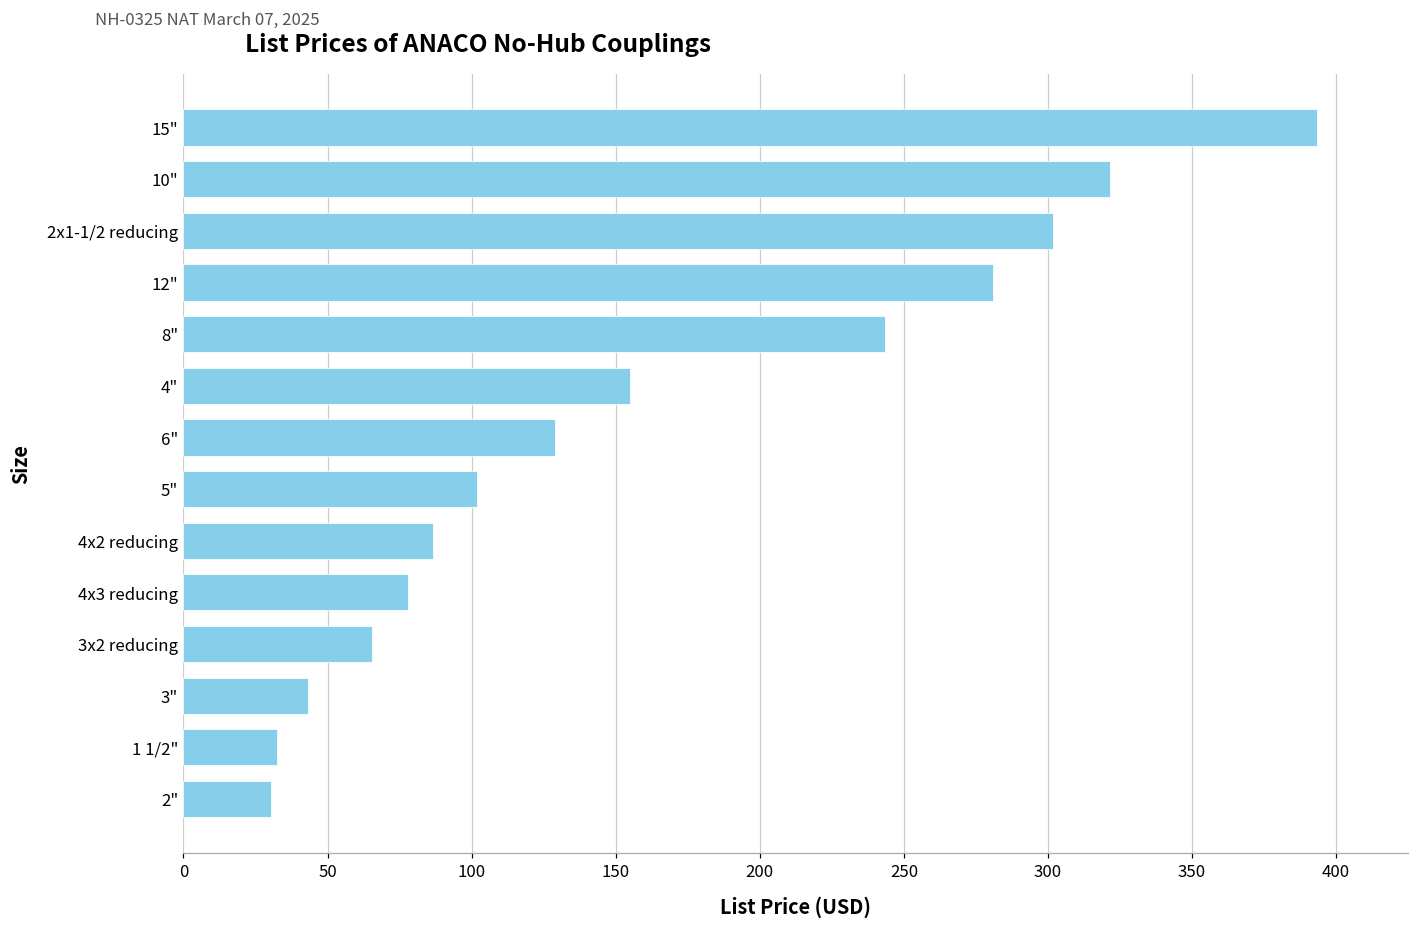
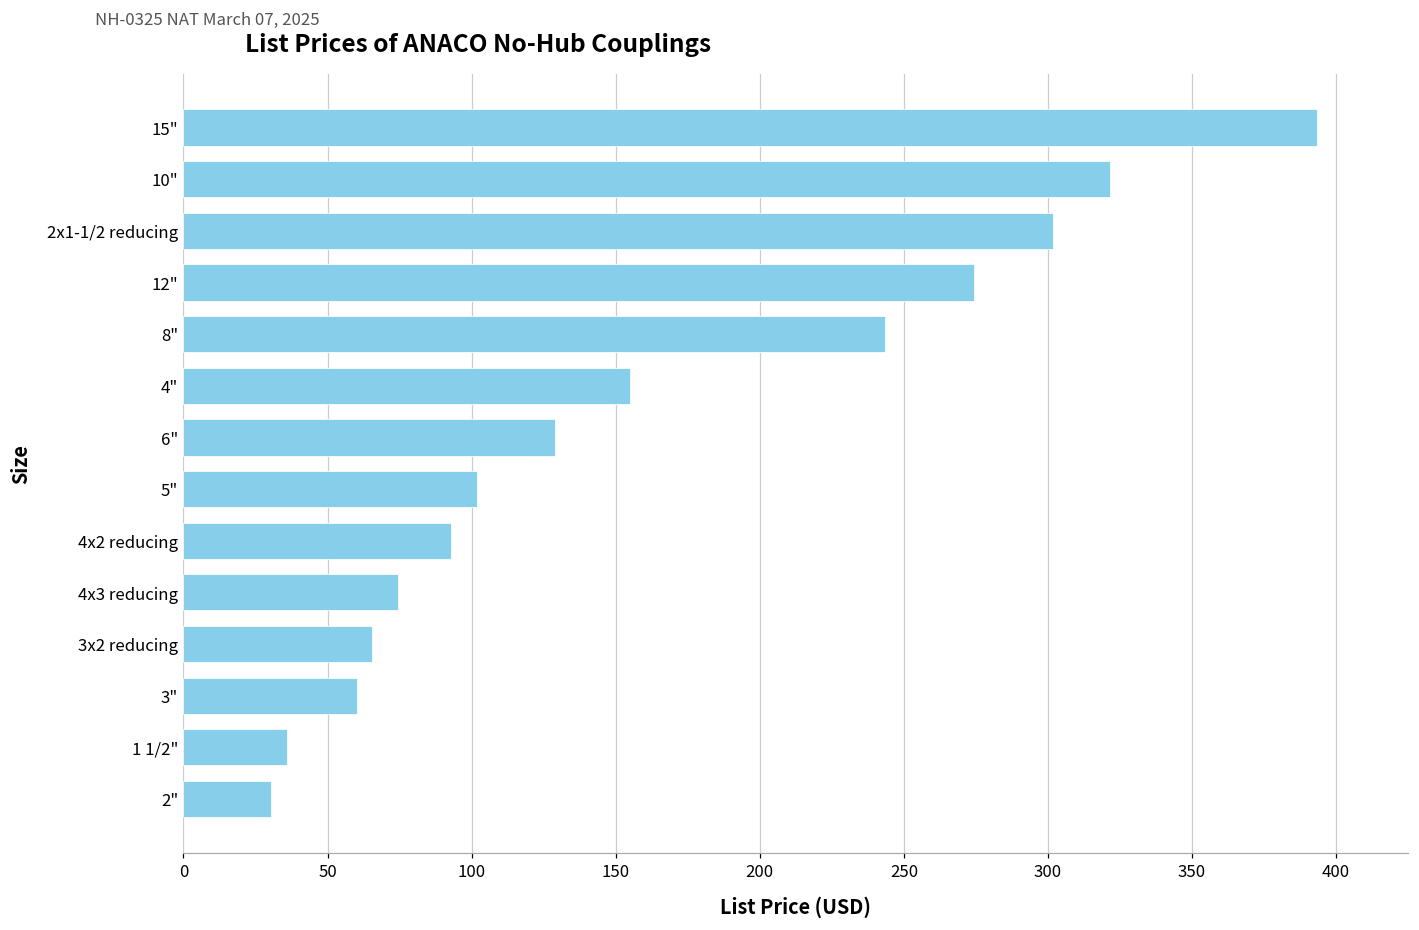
12": 281 -> 274
4x2 reducing: 87 -> 93
4x3 reducing: 78 -> 75
3": 43 -> 60
1 1/2": 33 -> 36
